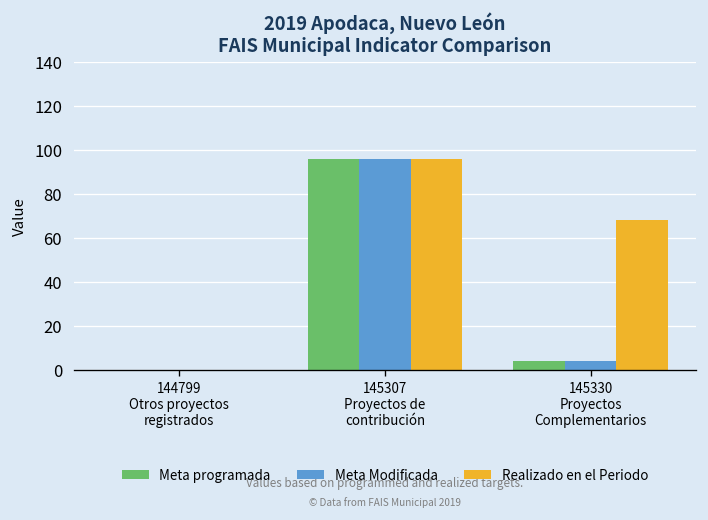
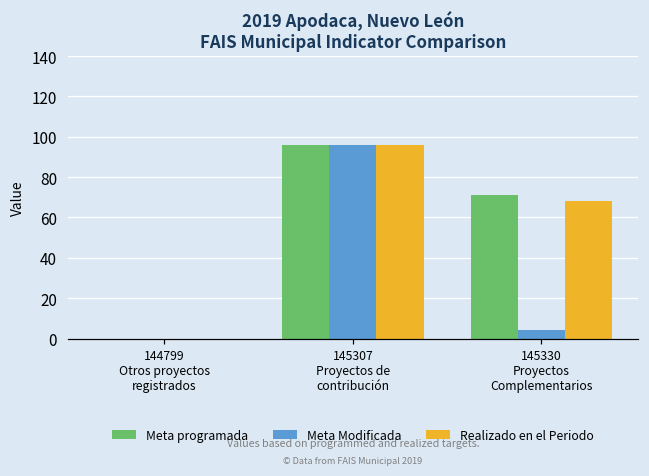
Meta programada, 145330 Proyectos Complementarios: 4 -> 71
